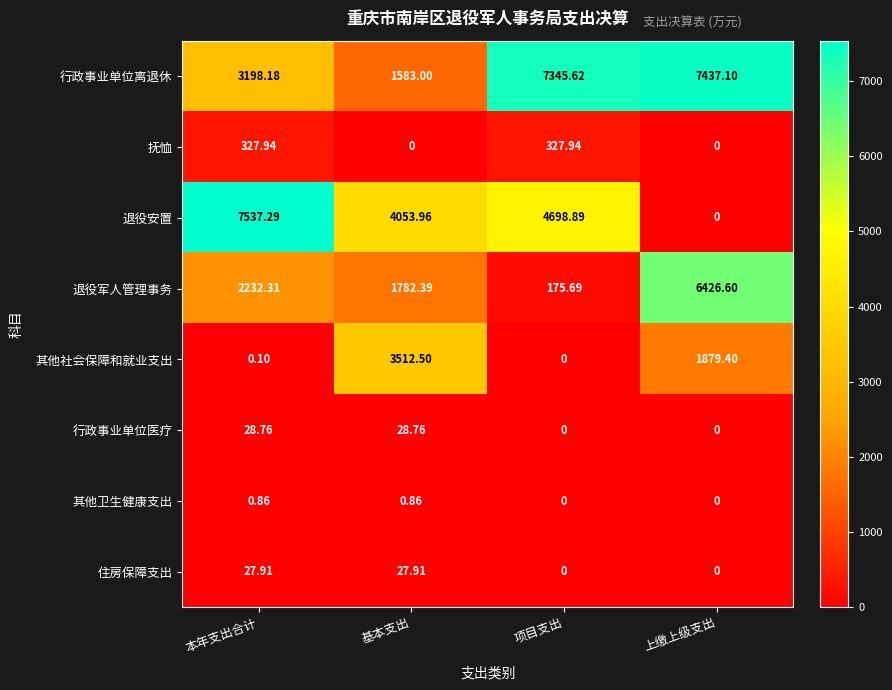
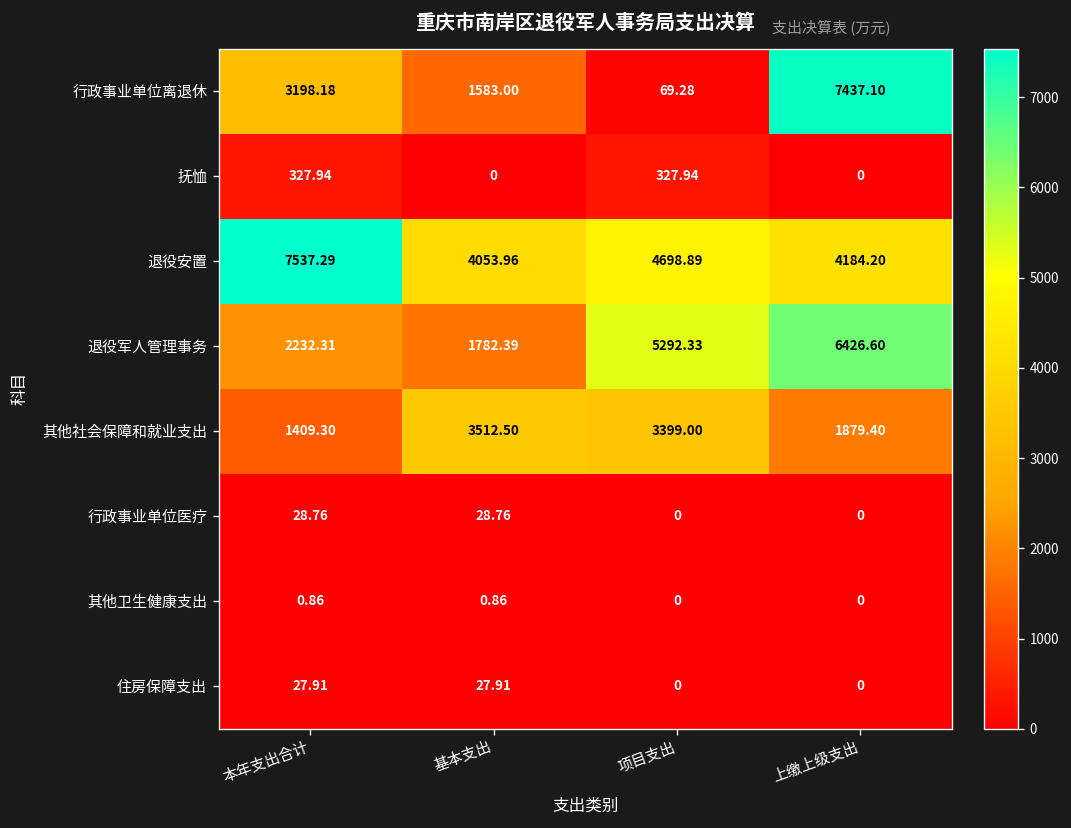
行政事业单位离退休, 项目支出: 7345.62 -> 69.28
退役安置, 上缴上级支出: 0 -> 4184.20
退役军人管理事务, 项目支出: 175.69 -> 5292.33
其他社会保障和就业支出, 本年支出合计: 0.10 -> 1409.30
其他社会保障和就业支出, 项目支出: 0 -> 3399.00
